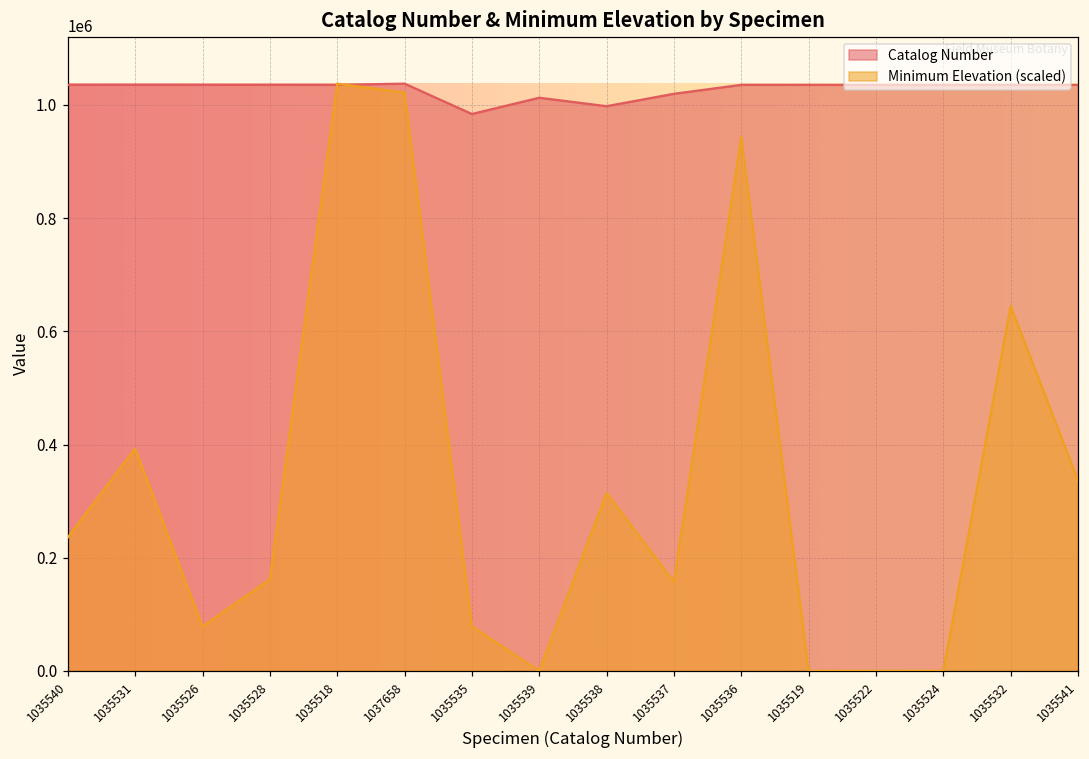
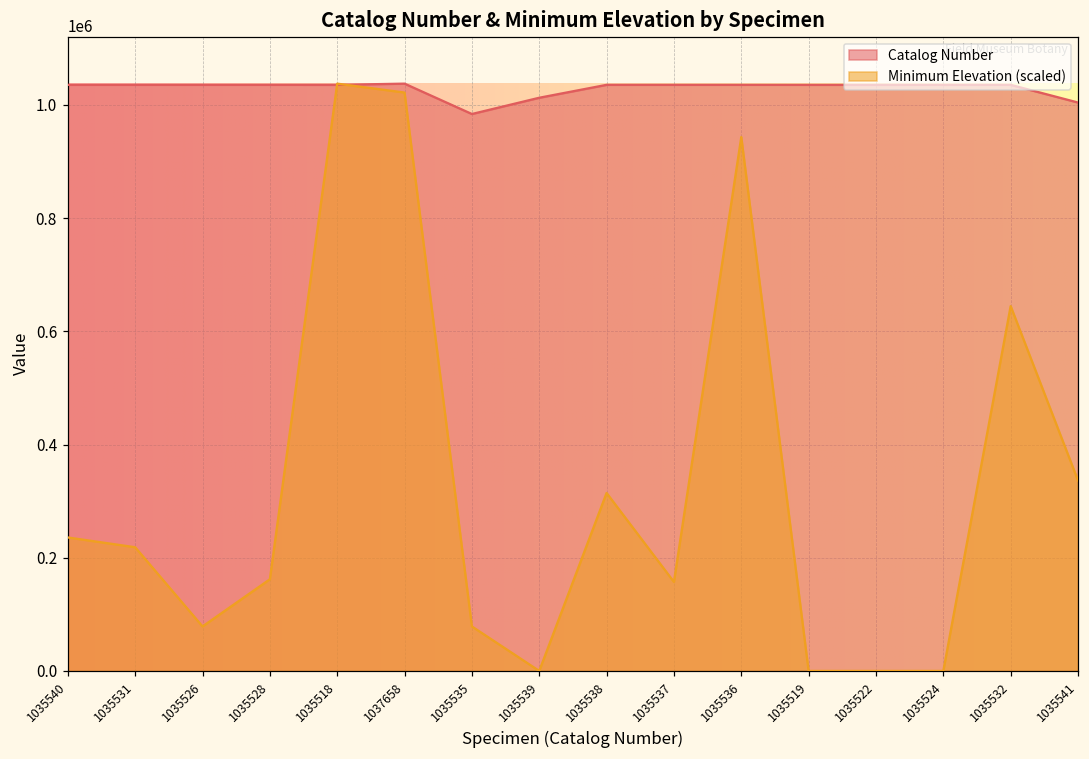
Minimum Elevation (scaled), 1035531: 390000 -> 220000
Catalog Number, 1035538: 1000000 -> 1040000
Catalog Number, 1035537: 1020000 -> 1040000
Catalog Number, 1035541: 1040000 -> 1000000
